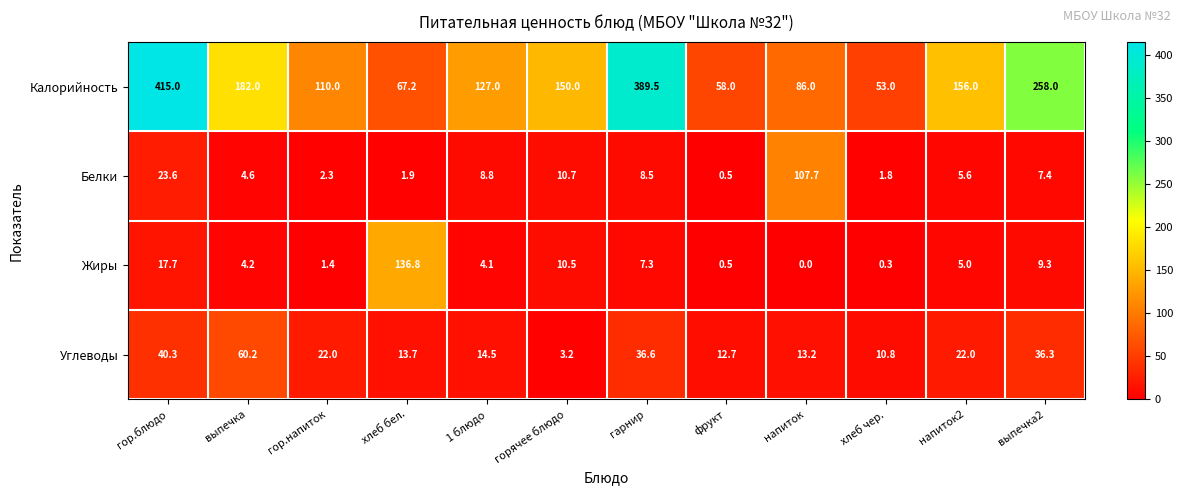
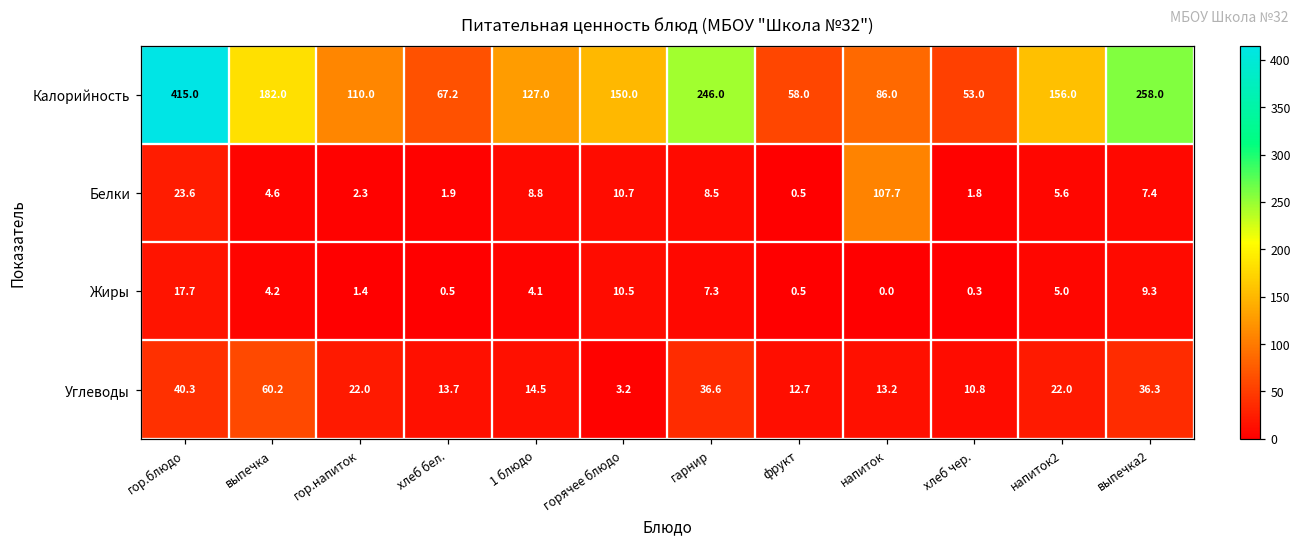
Калорийность, гарнир: 389.5 -> 246.0
Жиры, хлеб бел.: 136.8 -> 0.5
